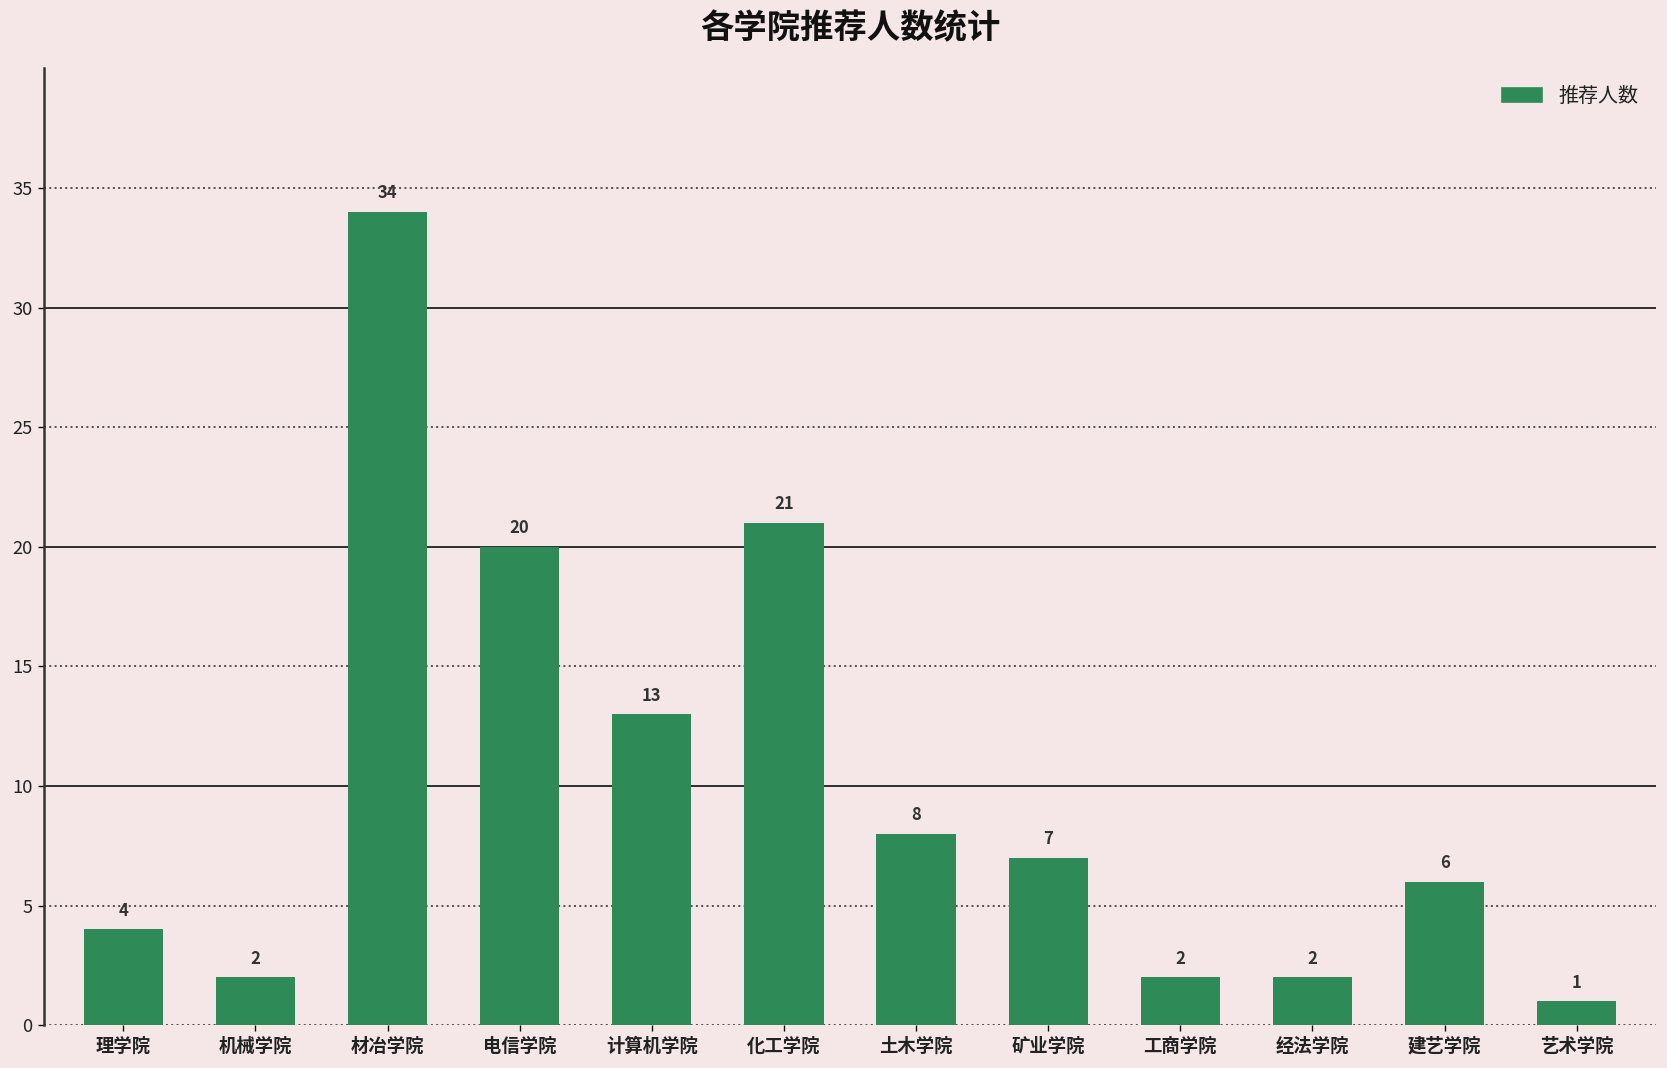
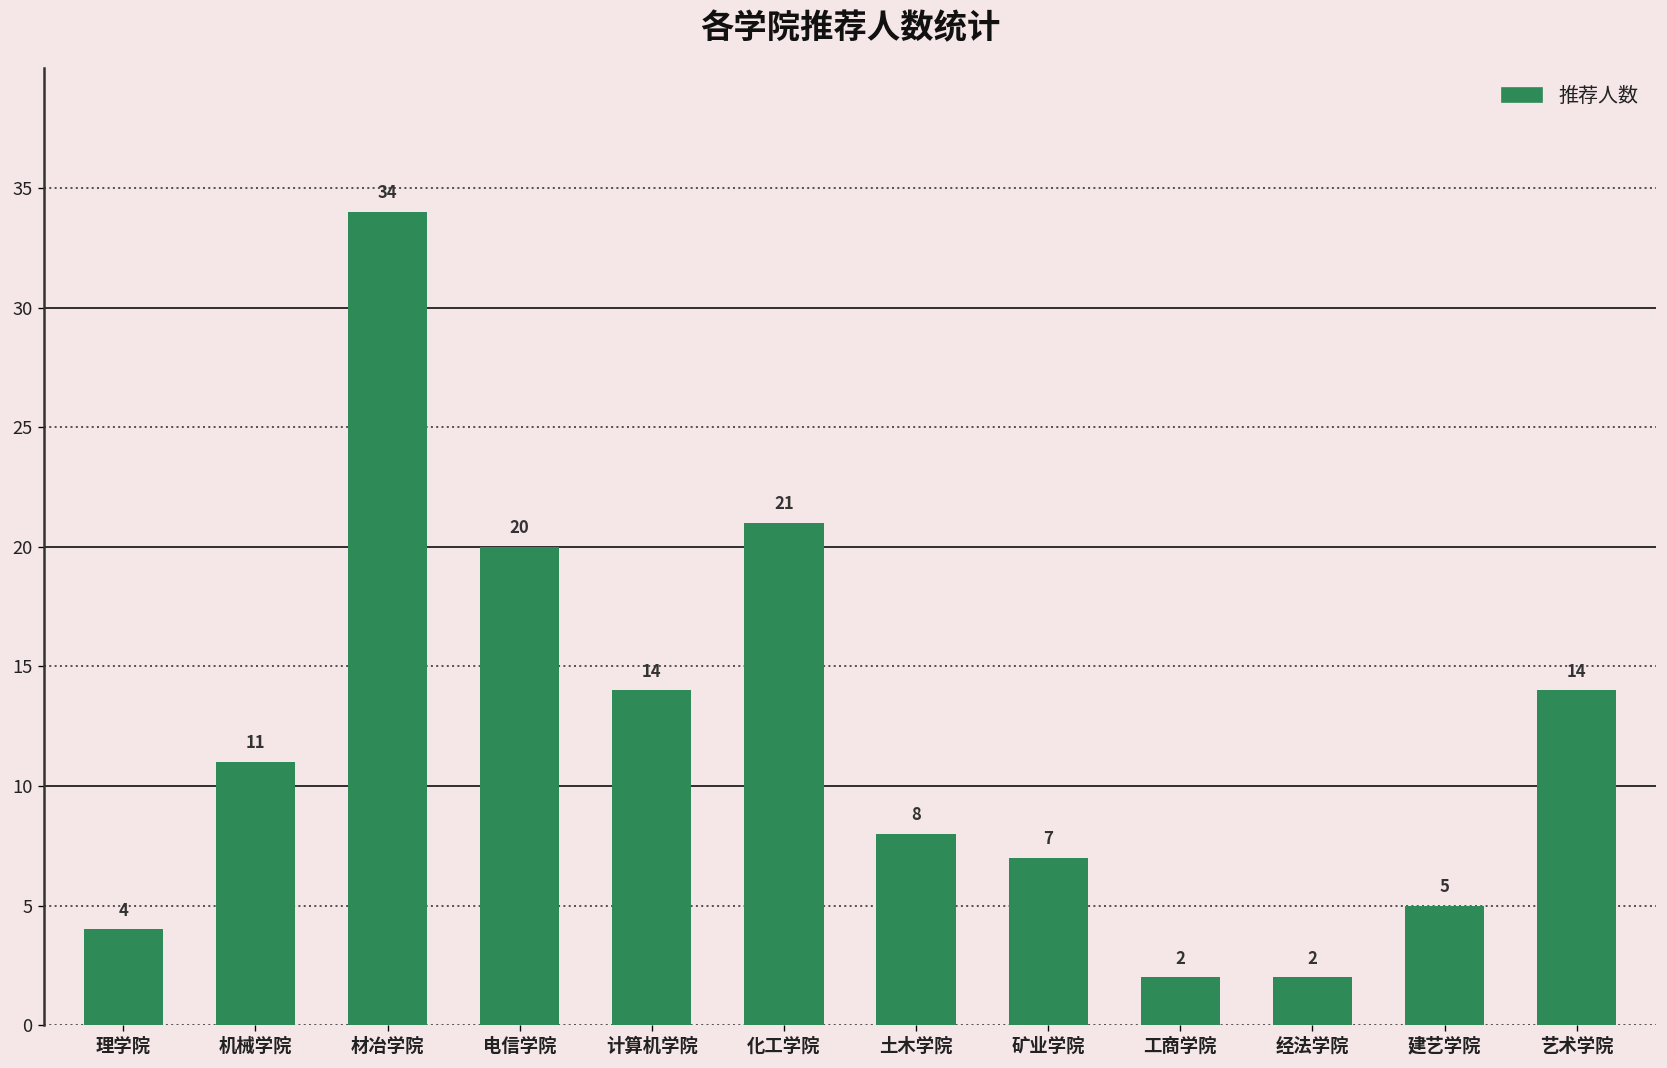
机械学院: 2 -> 11
计算机学院: 13 -> 14
建艺学院: 6 -> 5
艺术学院: 1 -> 14
